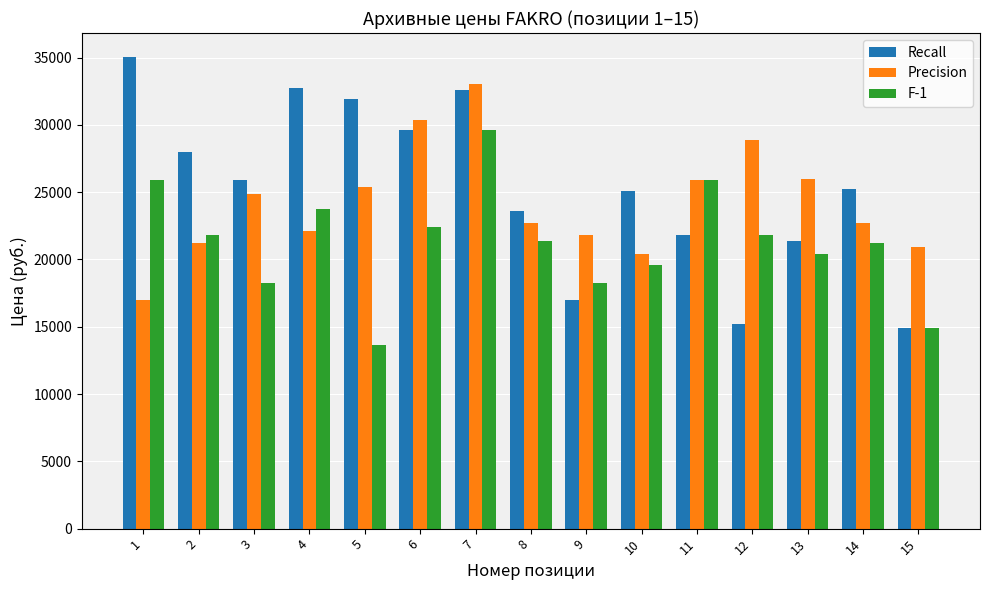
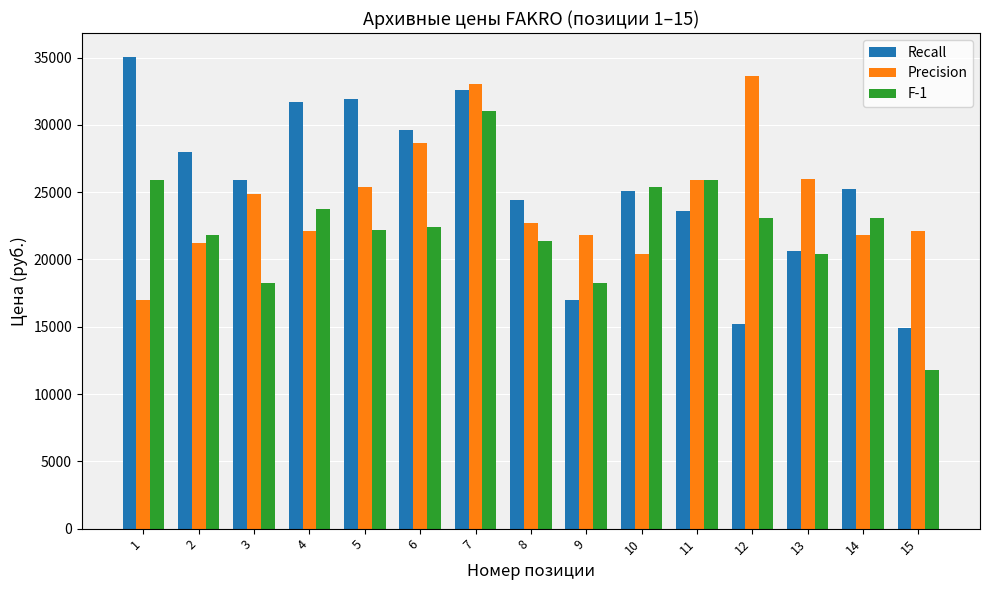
Recall, 4: 32700 -> 31700
F-1, 5: 13600 -> 22200
Precision, 6: 30400 -> 28600
F-1, 7: 29600 -> 31100
Recall, 8: 23600 -> 24400
F-1, 10: 19600 -> 25400
Recall, 11: 21800 -> 23600
Precision, 12: 28900 -> 33600
F-1, 12: 21800 -> 23100
Recall, 13: 21400 -> 20700
Precision, 14: 22700 -> 21800
F-1, 14: 21200 -> 23100
Precision, 15: 21000 -> 22100
F-1, 15: 14900 -> 11800
